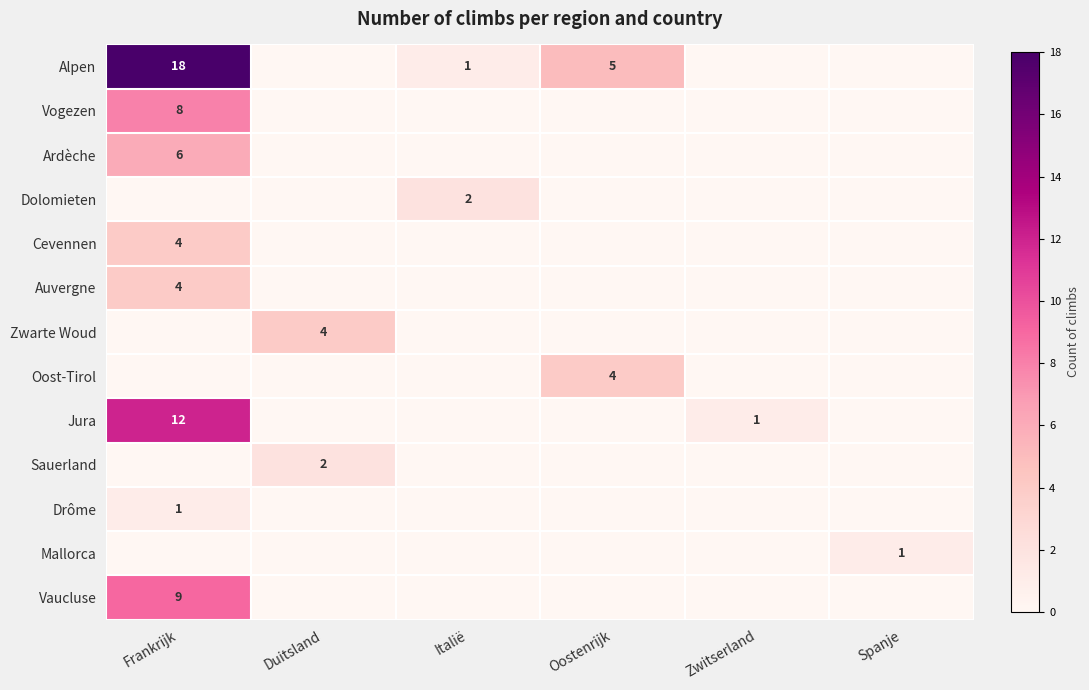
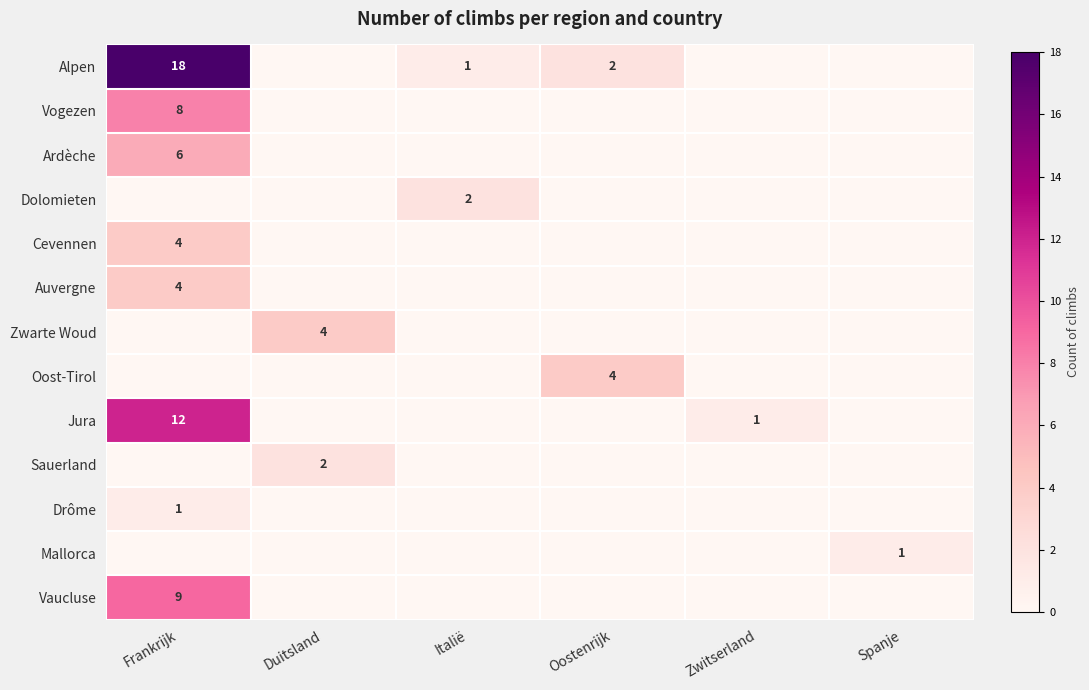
Alpen, Oostenrijk: 5 -> 2
